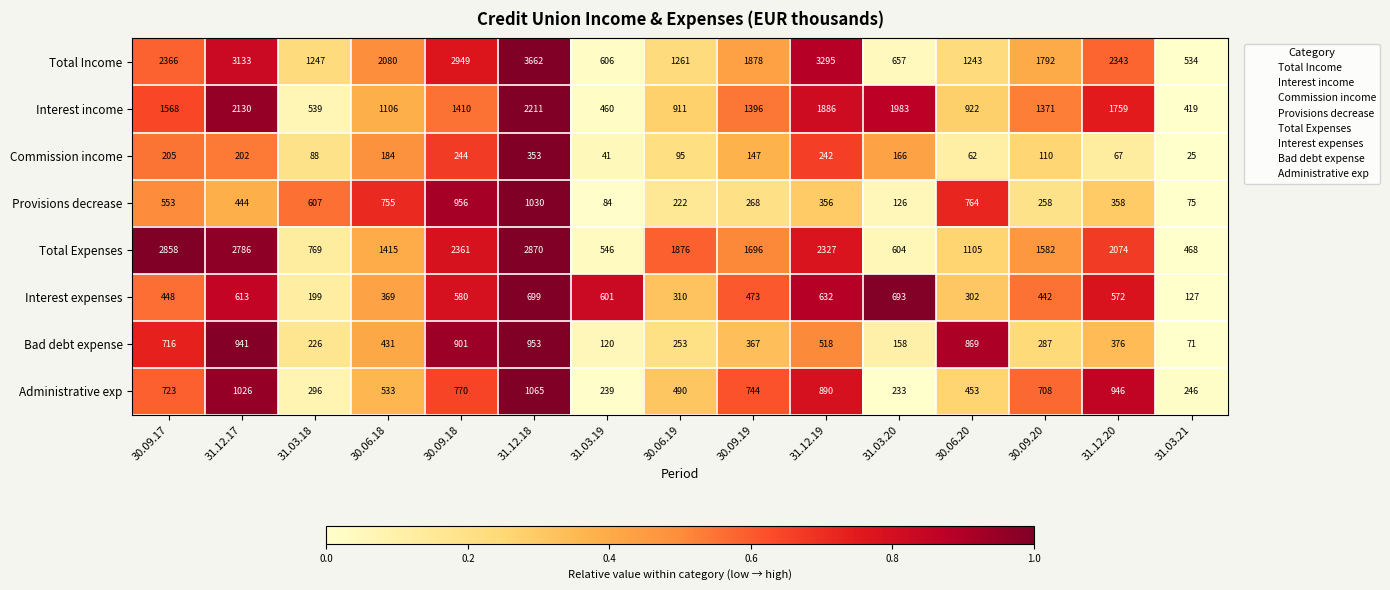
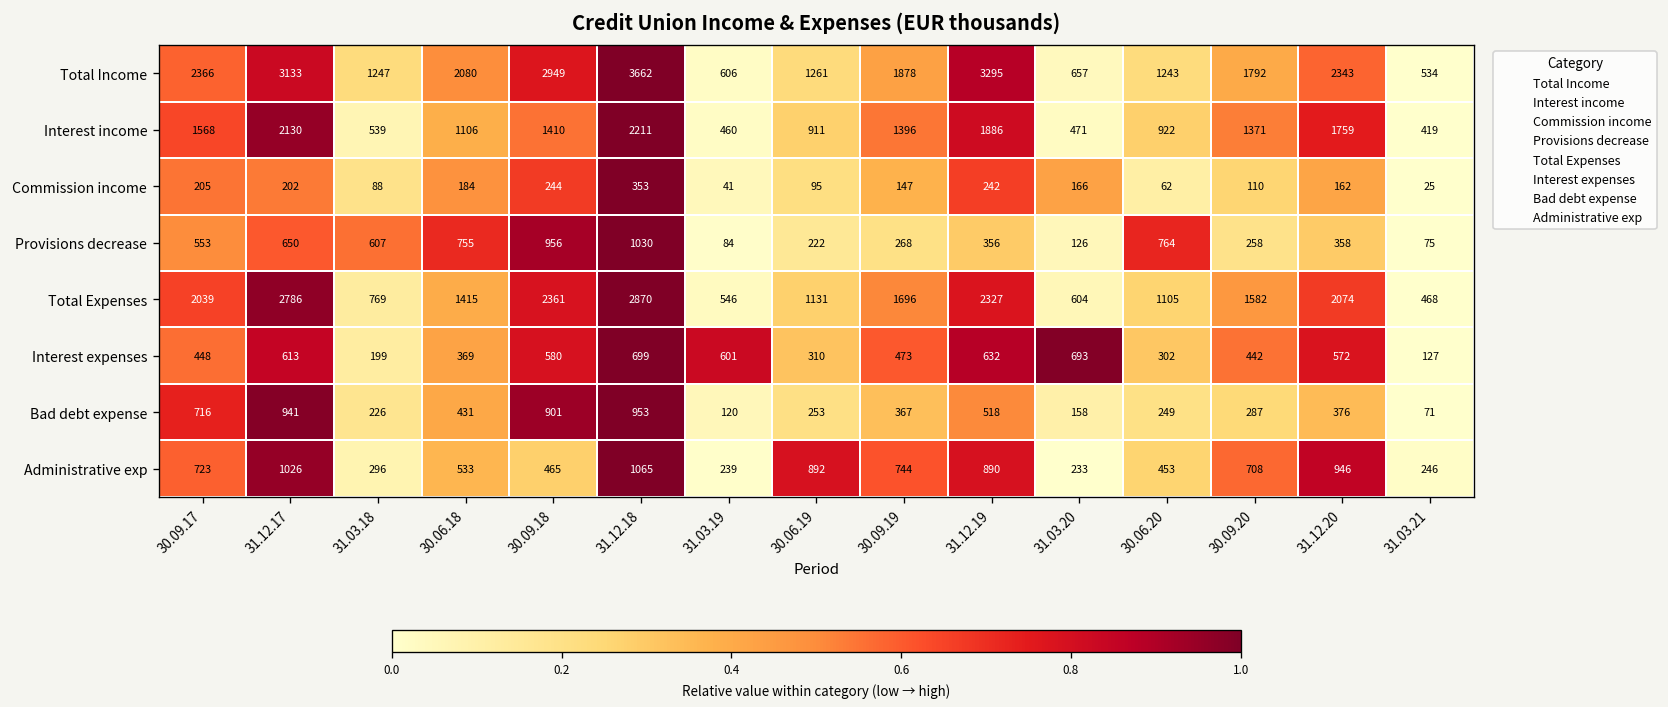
Interest income, 31.03.20: 1983 -> 471
Commission income, 31.12.20: 67 -> 162
Provisions decrease, 31.12.17: 444 -> 650
Total Expenses, 30.09.17: 2858 -> 2039
Total Expenses, 30.06.19: 1876 -> 1131
Bad debt expense, 30.06.20: 869 -> 249
Administrative exp, 30.09.18: 770 -> 465
Administrative exp, 30.06.19: 490 -> 892
